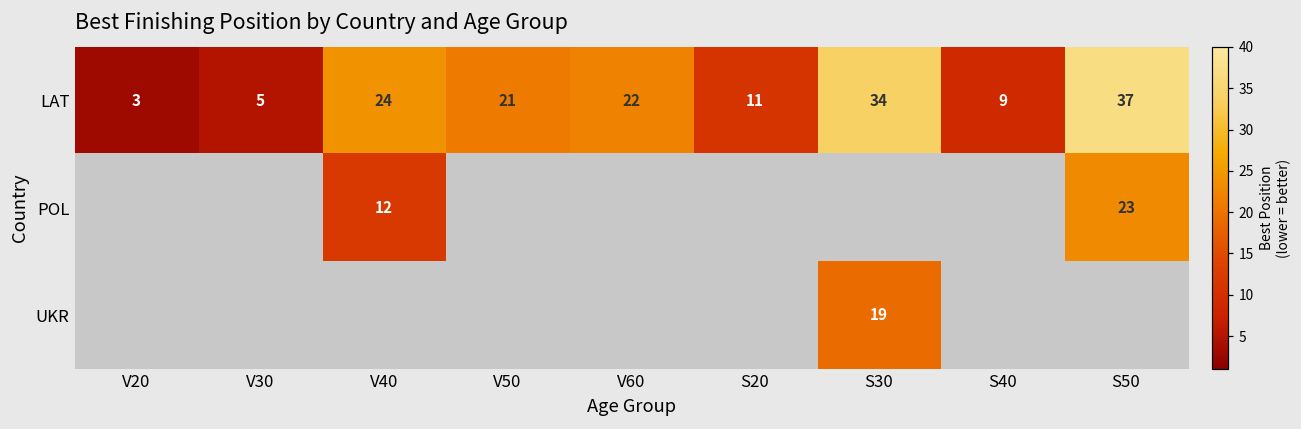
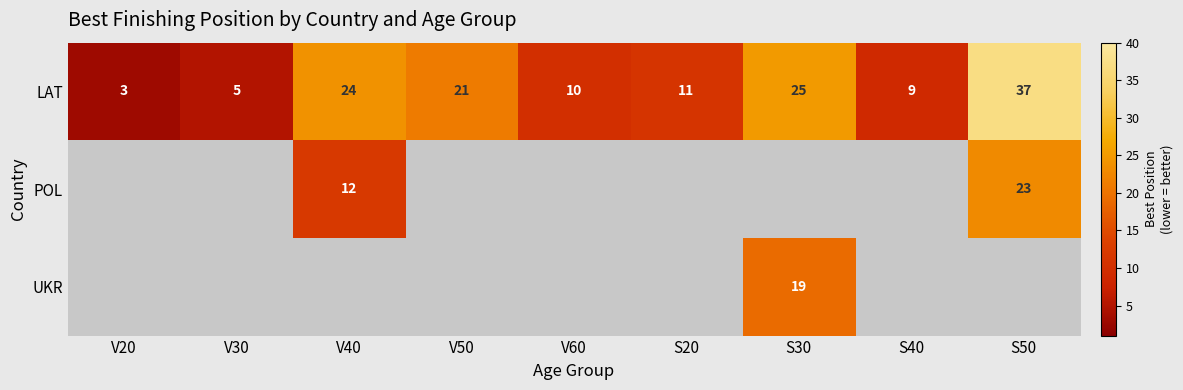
LAT, V60: 22 -> 10
LAT, S30: 34 -> 25
